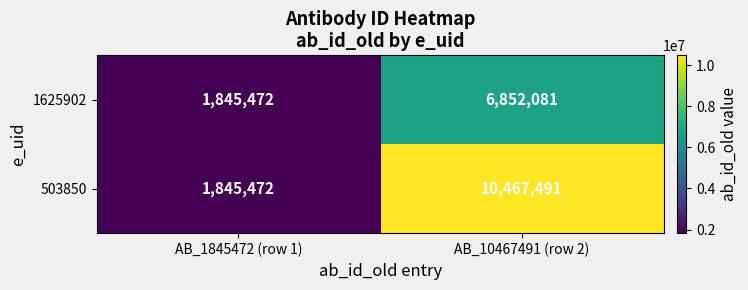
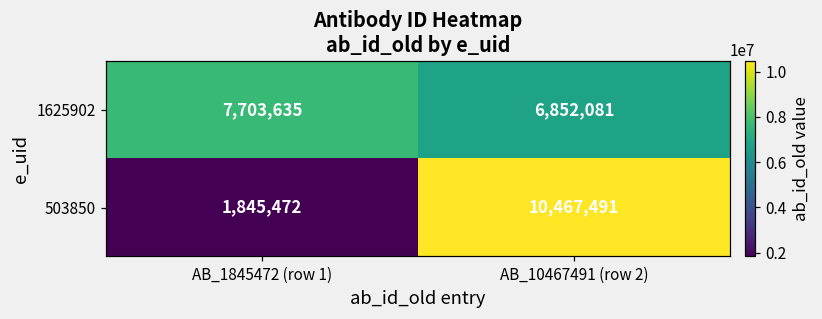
1625902, AB_1845472 (row 1): 1,845,472 -> 7,703,635
